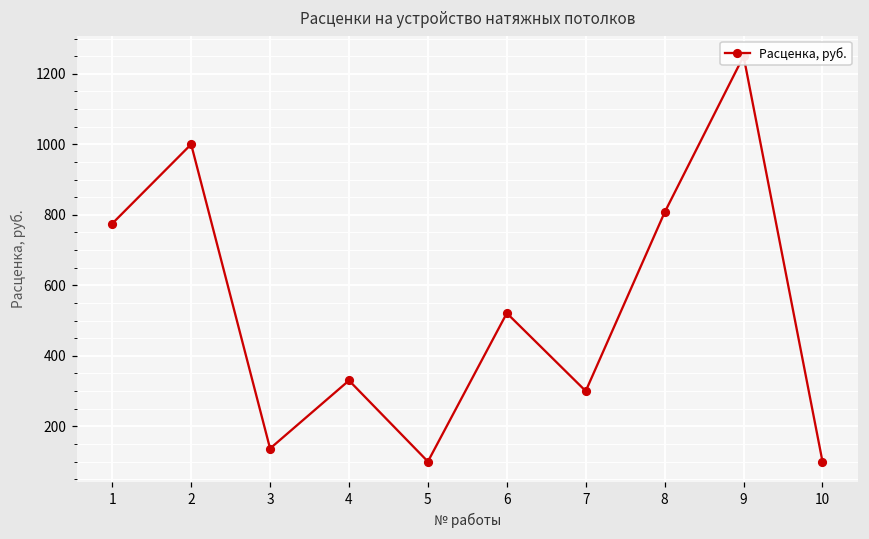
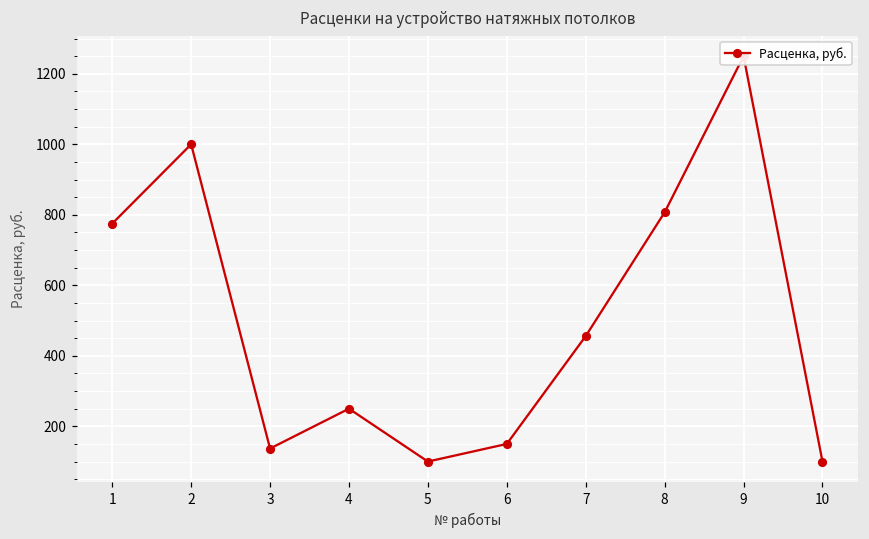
4: 330 -> 250
6: 520 -> 150
7: 300 -> 460
